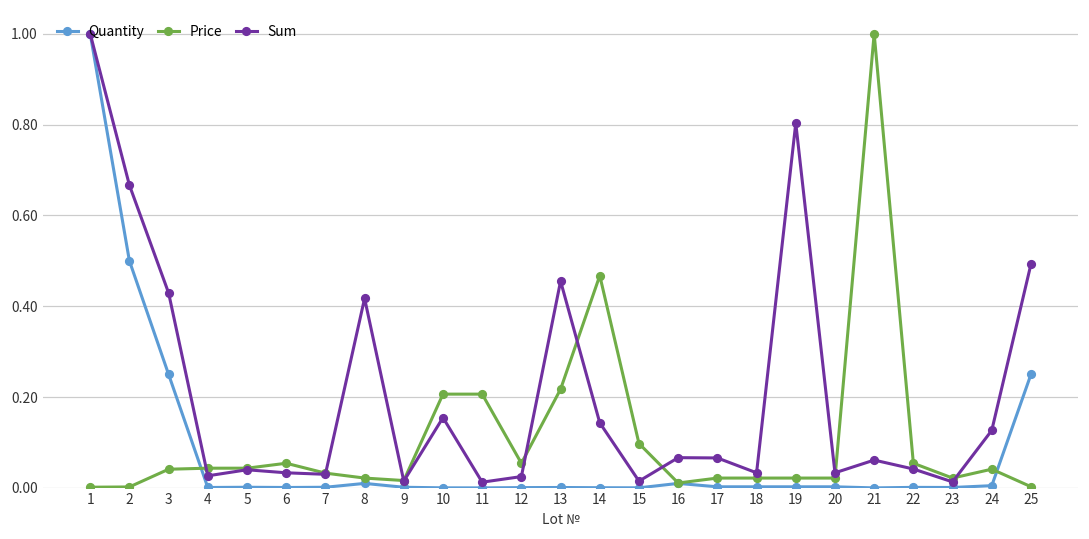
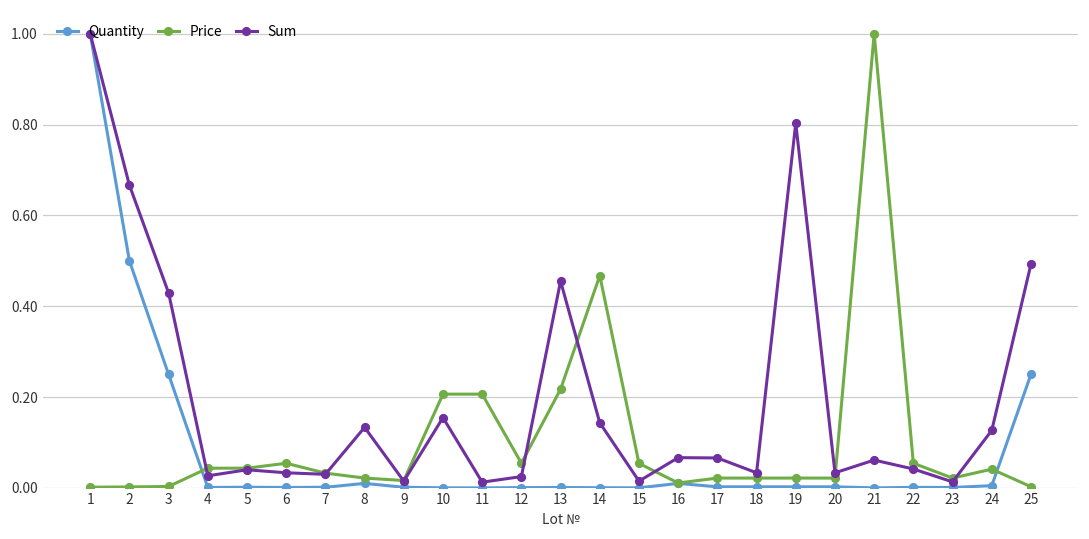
Price, 3: 0.04 -> 0.00
Sum, 8: 0.42 -> 0.13
Price, 15: 0.10 -> 0.05
